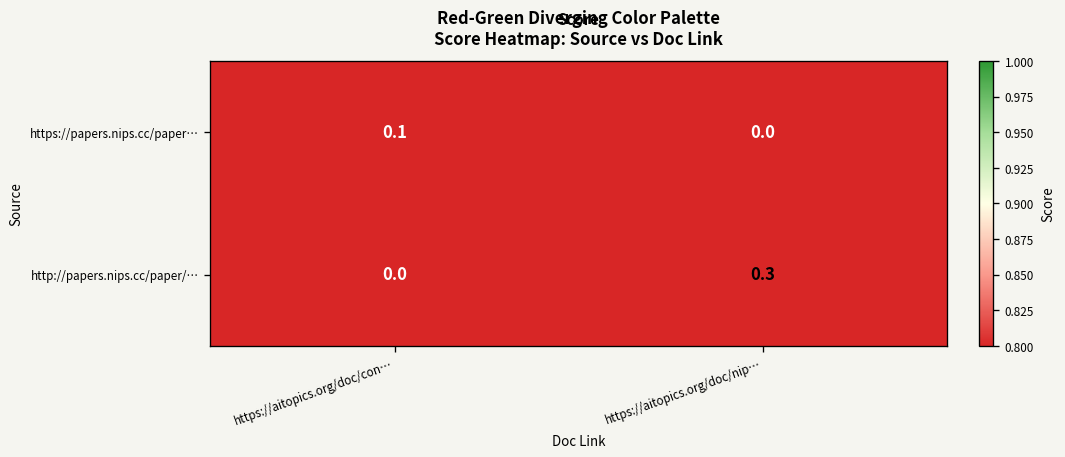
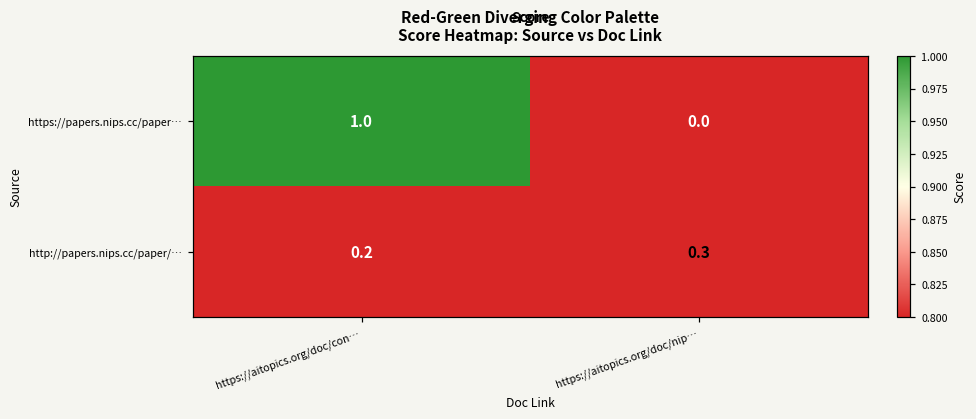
https://papers.nips.cc/paper…, https://aitopics.org/doc/con…: 0.1 -> 1.0
http://papers.nips.cc/paper/…, https://aitopics.org/doc/con…: 0.0 -> 0.2
